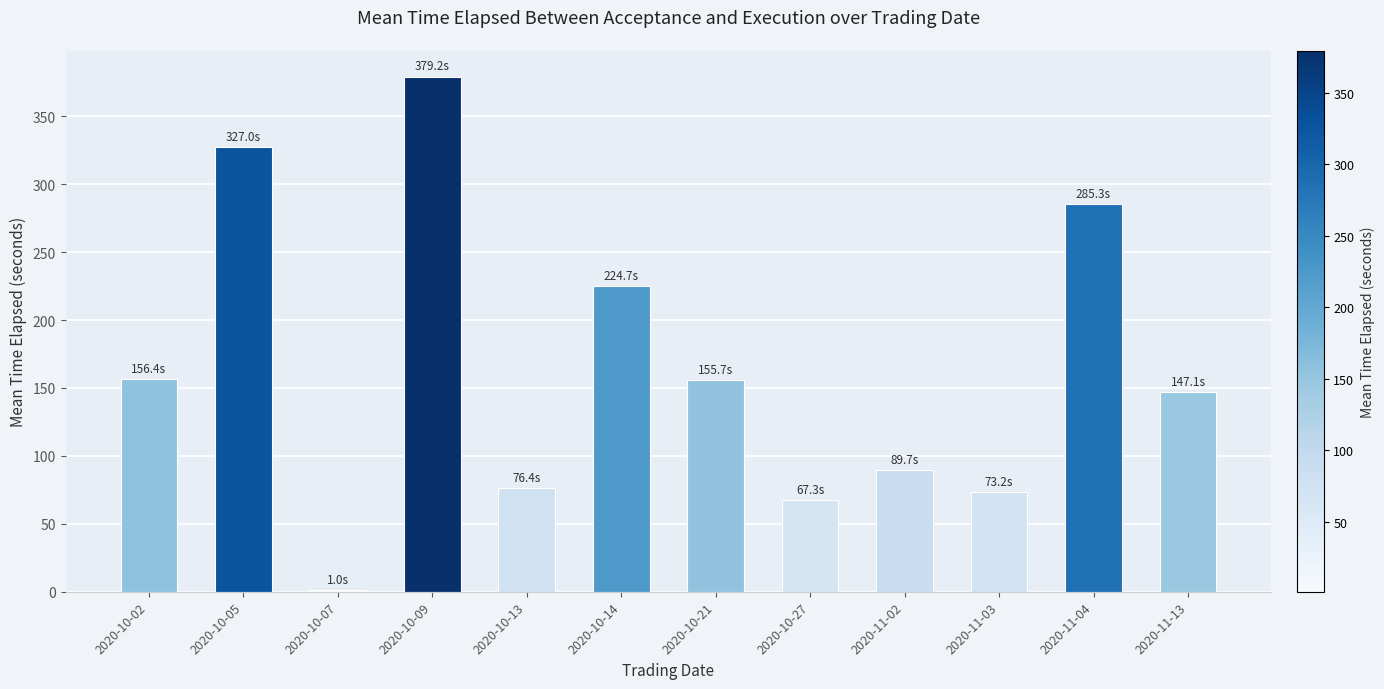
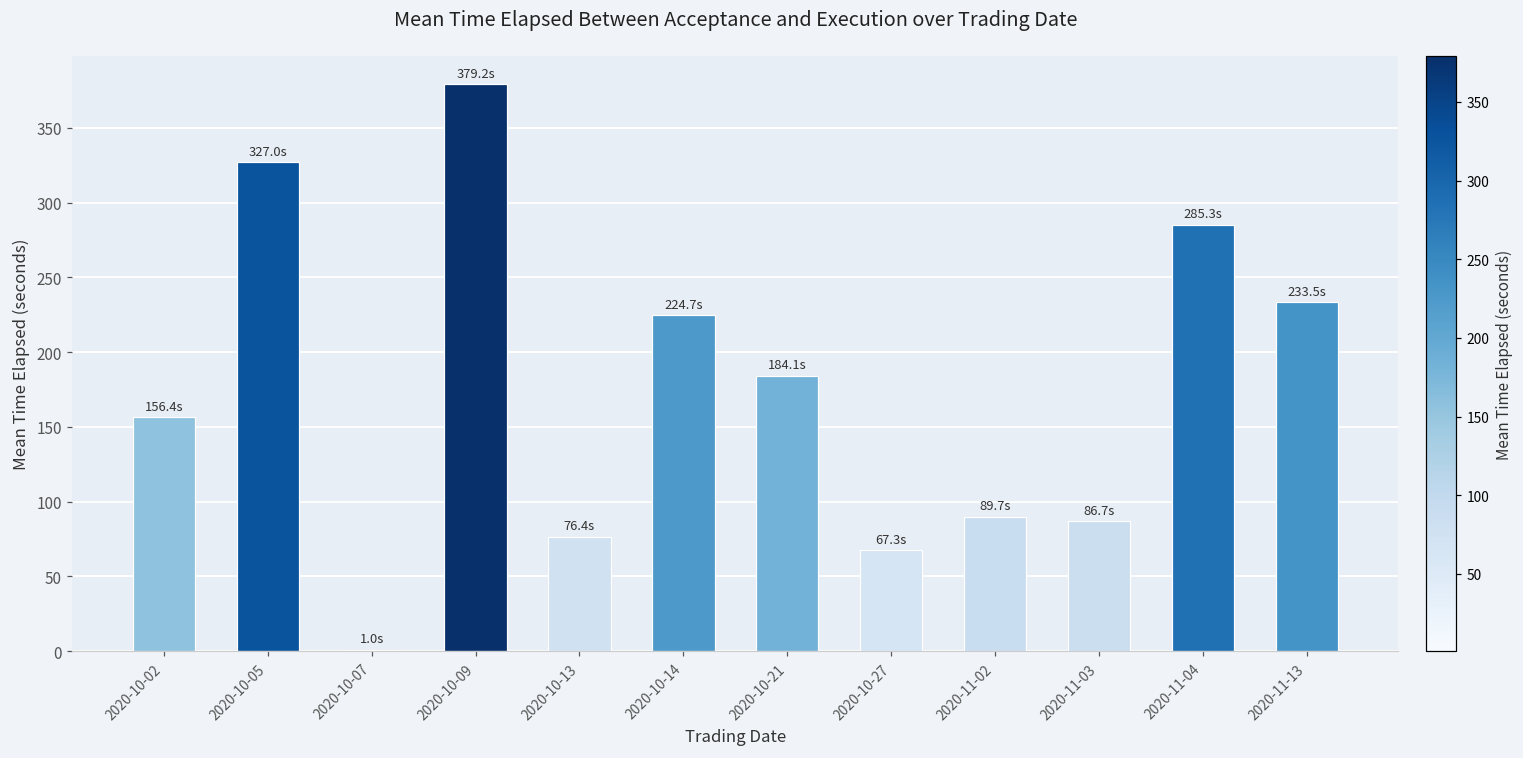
2020-10-21: 155.7s -> 184.1s
2020-11-03: 73.2s -> 86.7s
2020-11-13: 147.1s -> 233.5s
